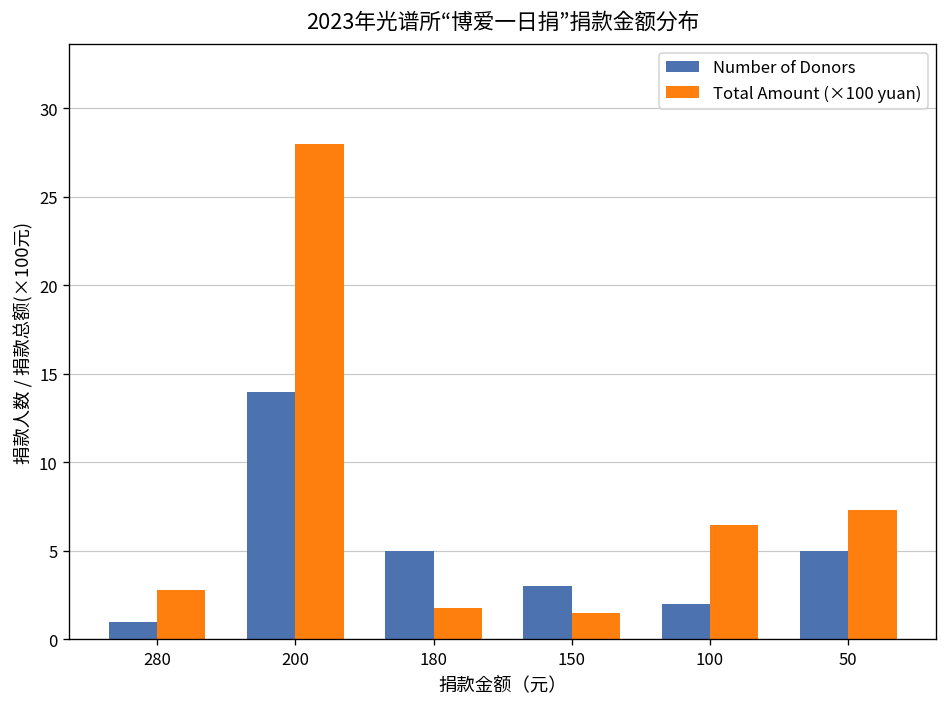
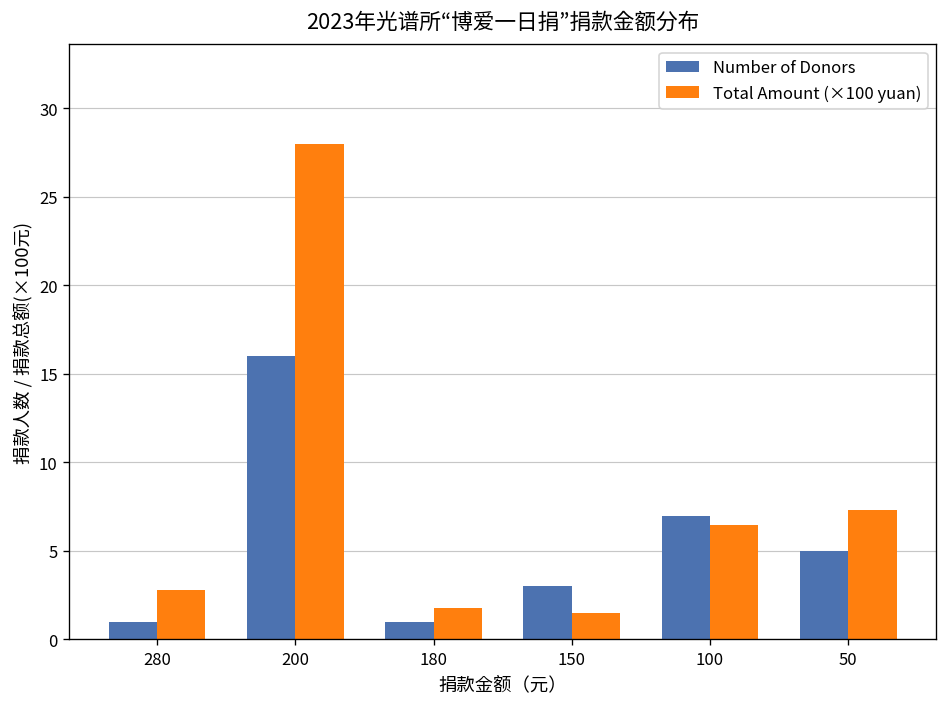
Number of Donors, 200: 14 -> 16
Number of Donors, 180: 5 -> 1
Number of Donors, 100: 2 -> 7
